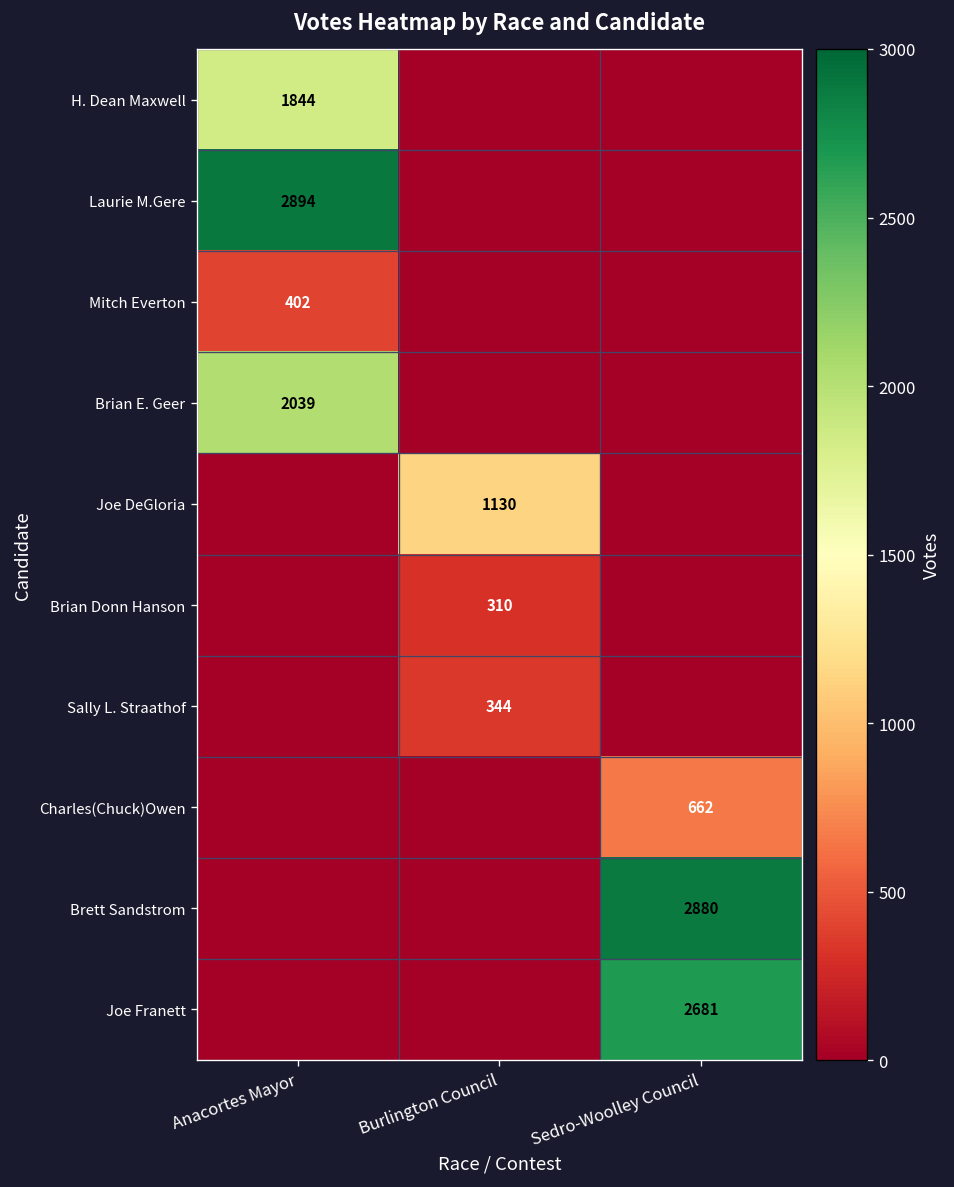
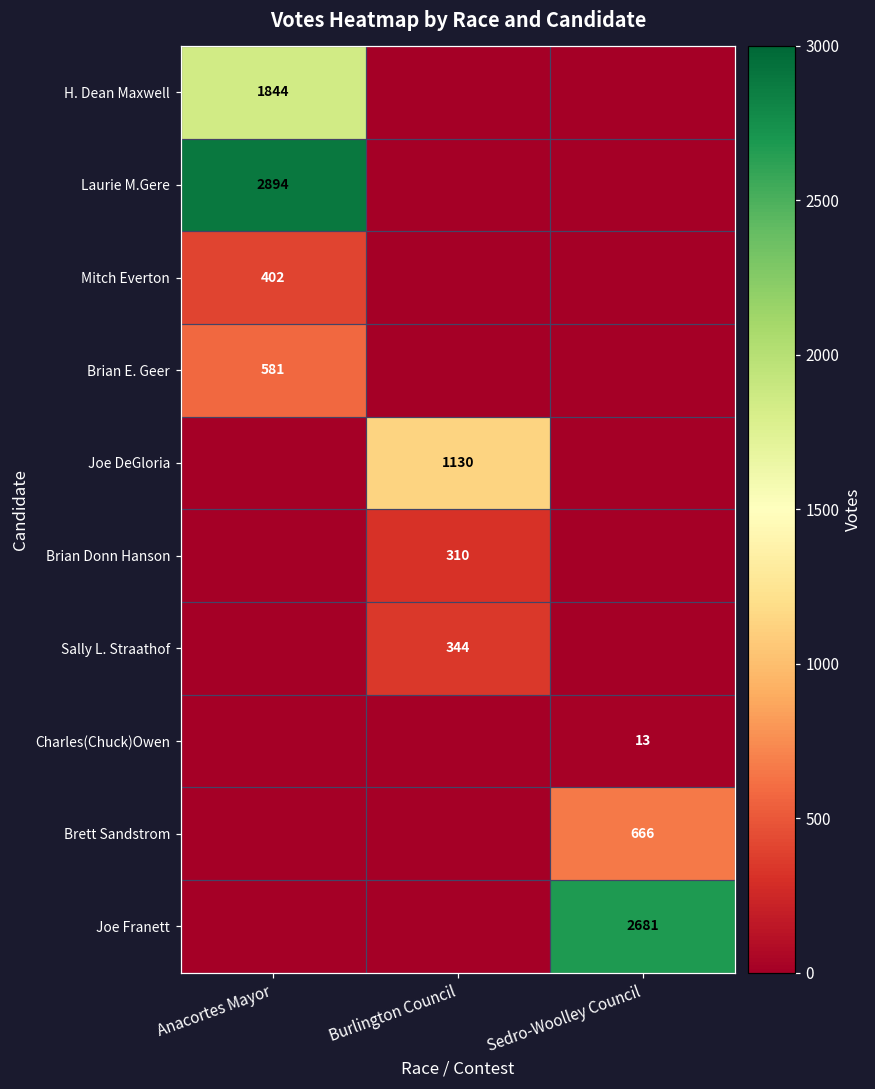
Brian E. Geer, Anacortes Mayor: 2039 -> 581
Charles(Chuck)Owen, Sedro-Woolley Council: 662 -> 13
Brett Sandstrom, Sedro-Woolley Council: 2880 -> 666
